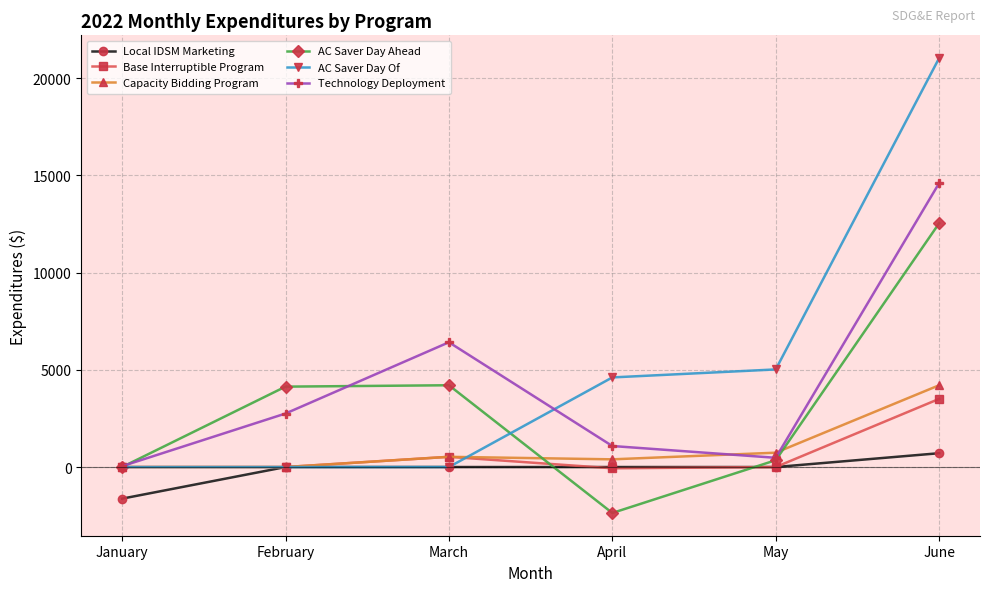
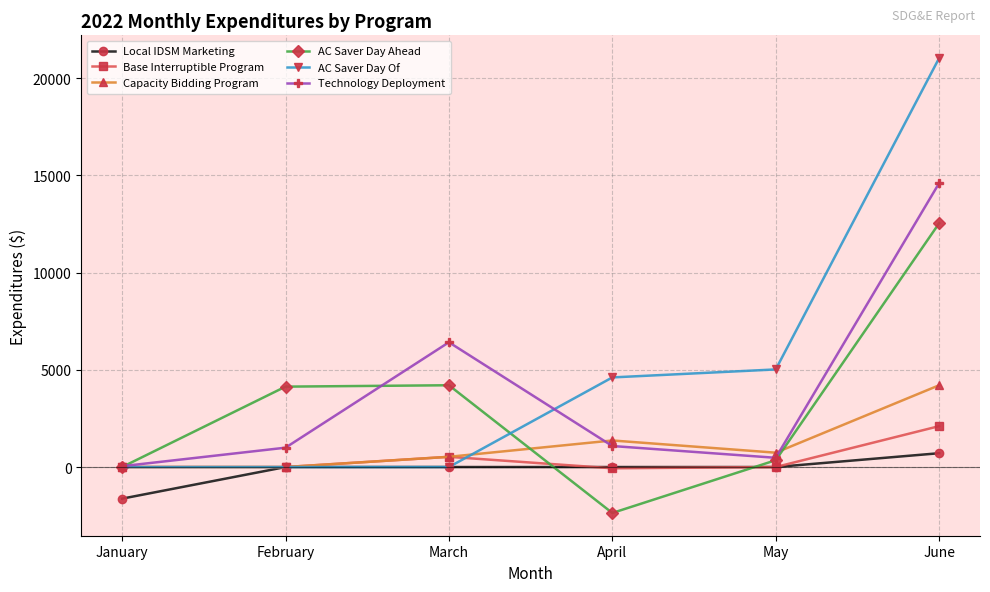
Technology Deployment, February: 2800 -> 1000
Capacity Bidding Program, April: 400 -> 1400
Base Interruptible Program, June: 3500 -> 2100
